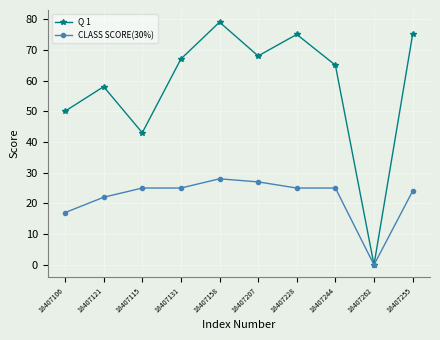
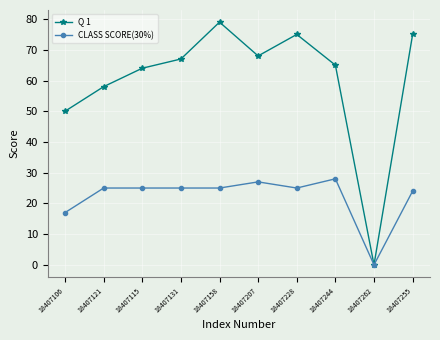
CLASS SCORE(30%), 18407121: 22 -> 25
Q 1, 18407115: 43 -> 64
CLASS SCORE(30%), 18407158: 28 -> 25
CLASS SCORE(30%), 18407244: 25 -> 28
